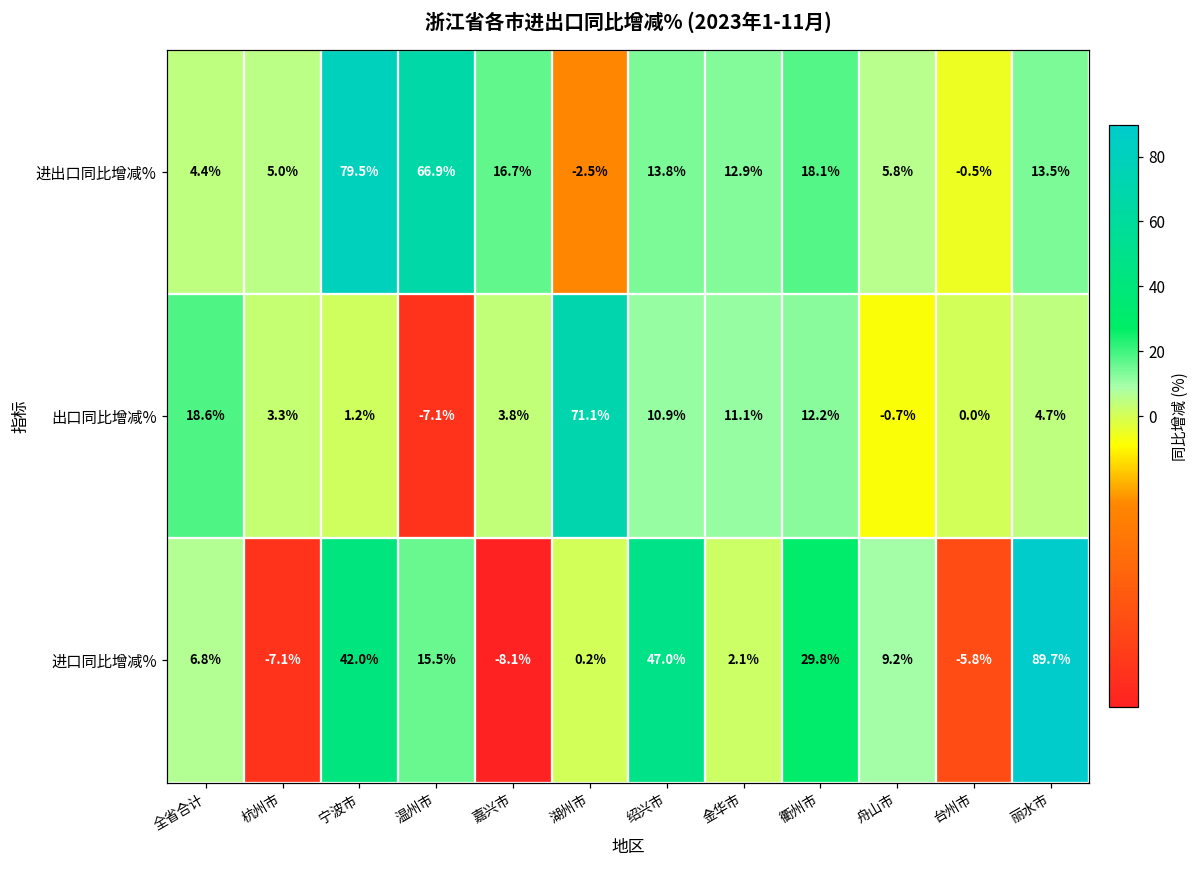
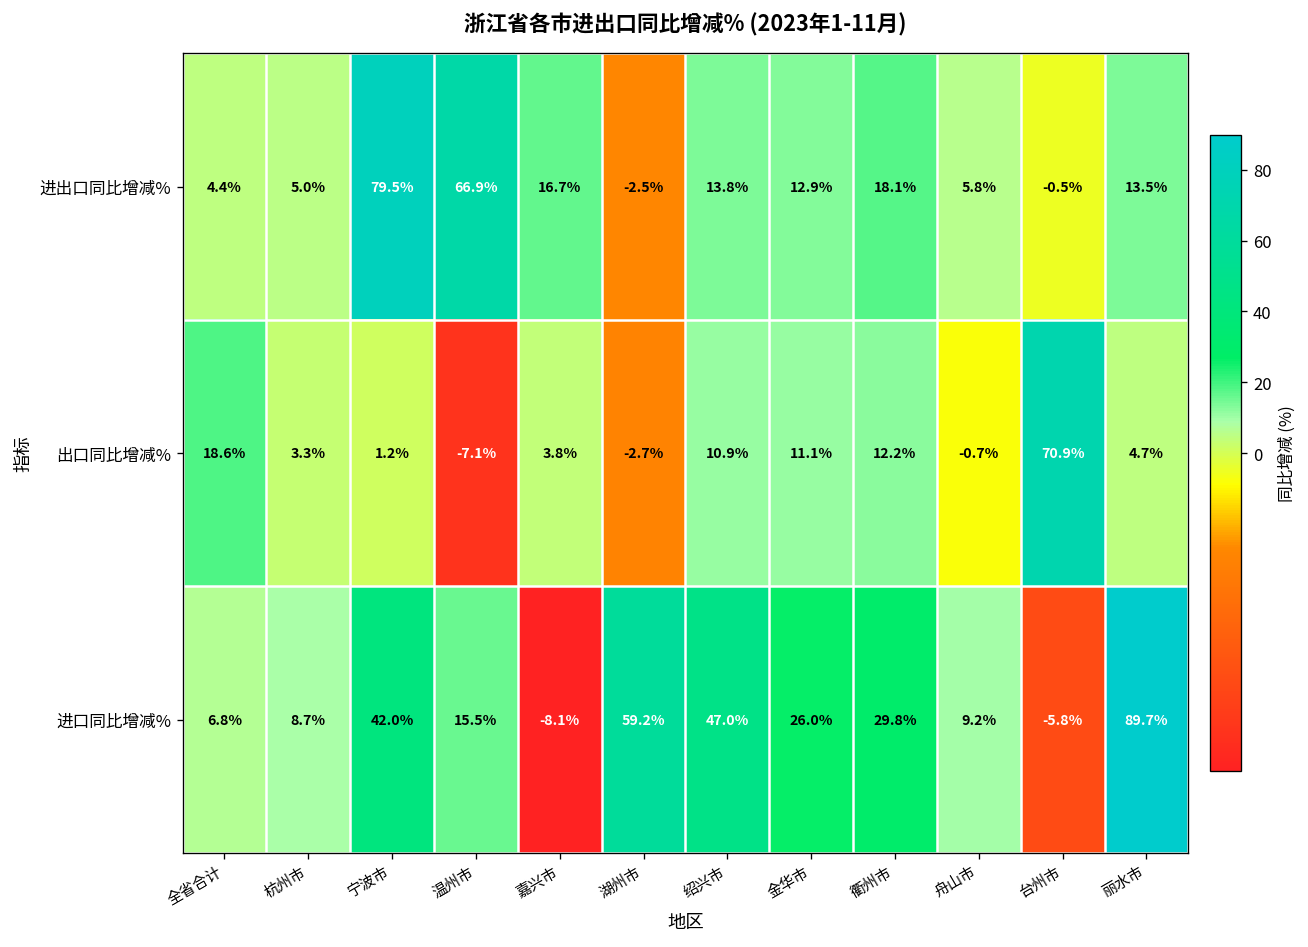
出口同比增减%, 湖州市: 71.1% -> -2.7%
出口同比增减%, 台州市: 0.0% -> 70.9%
进口同比增减%, 杭州市: -7.1% -> 8.7%
进口同比增减%, 湖州市: 0.2% -> 59.2%
进口同比增减%, 金华市: 2.1% -> 26.0%
